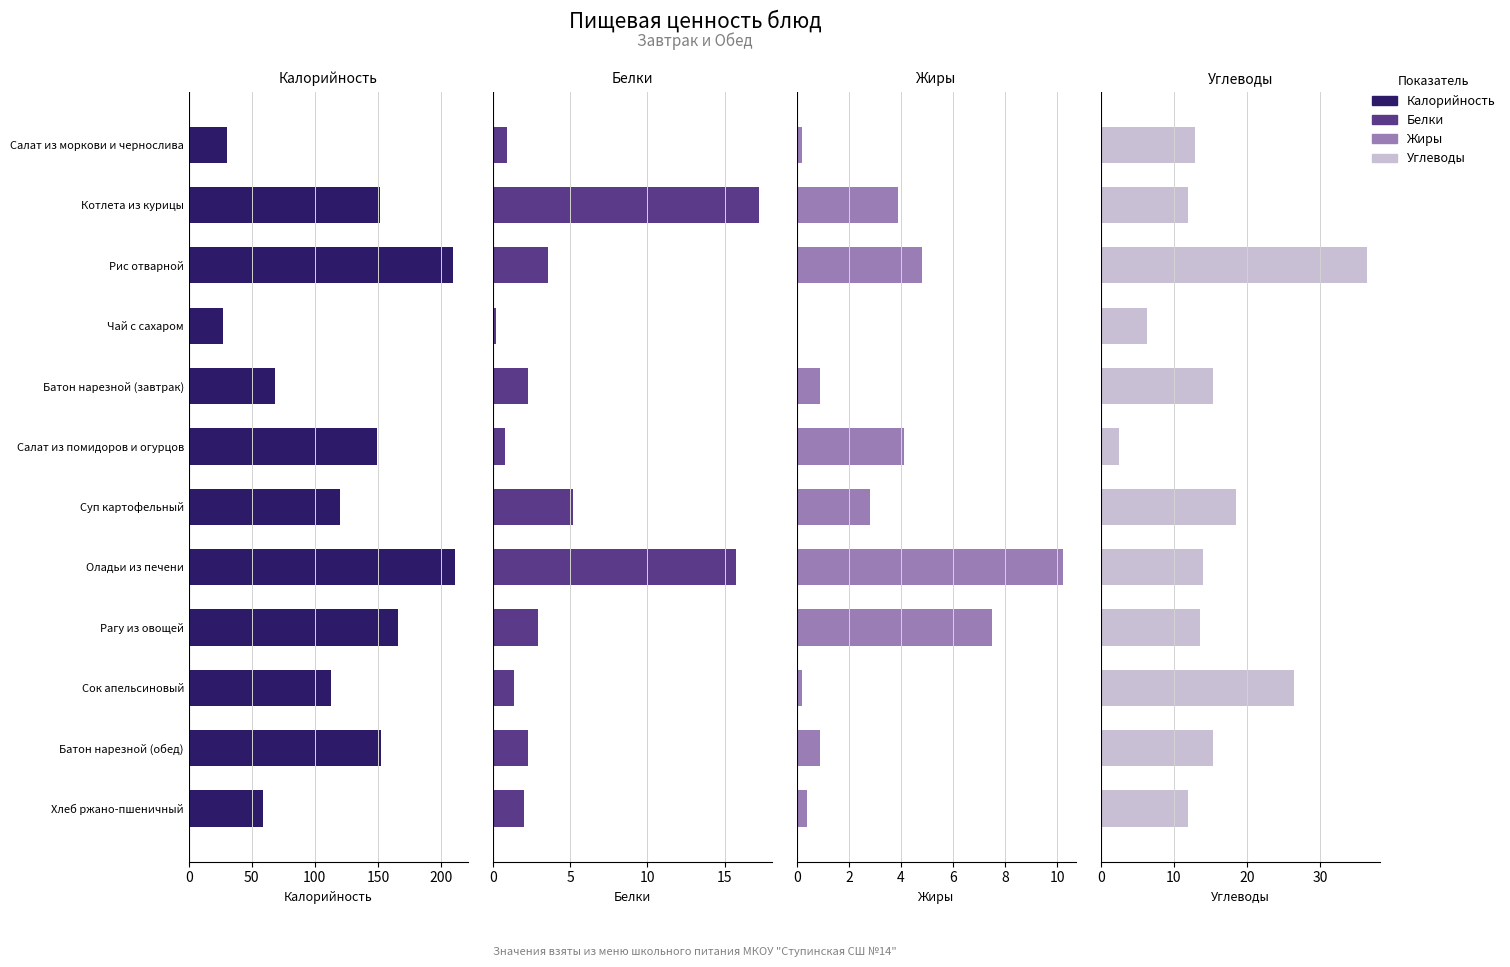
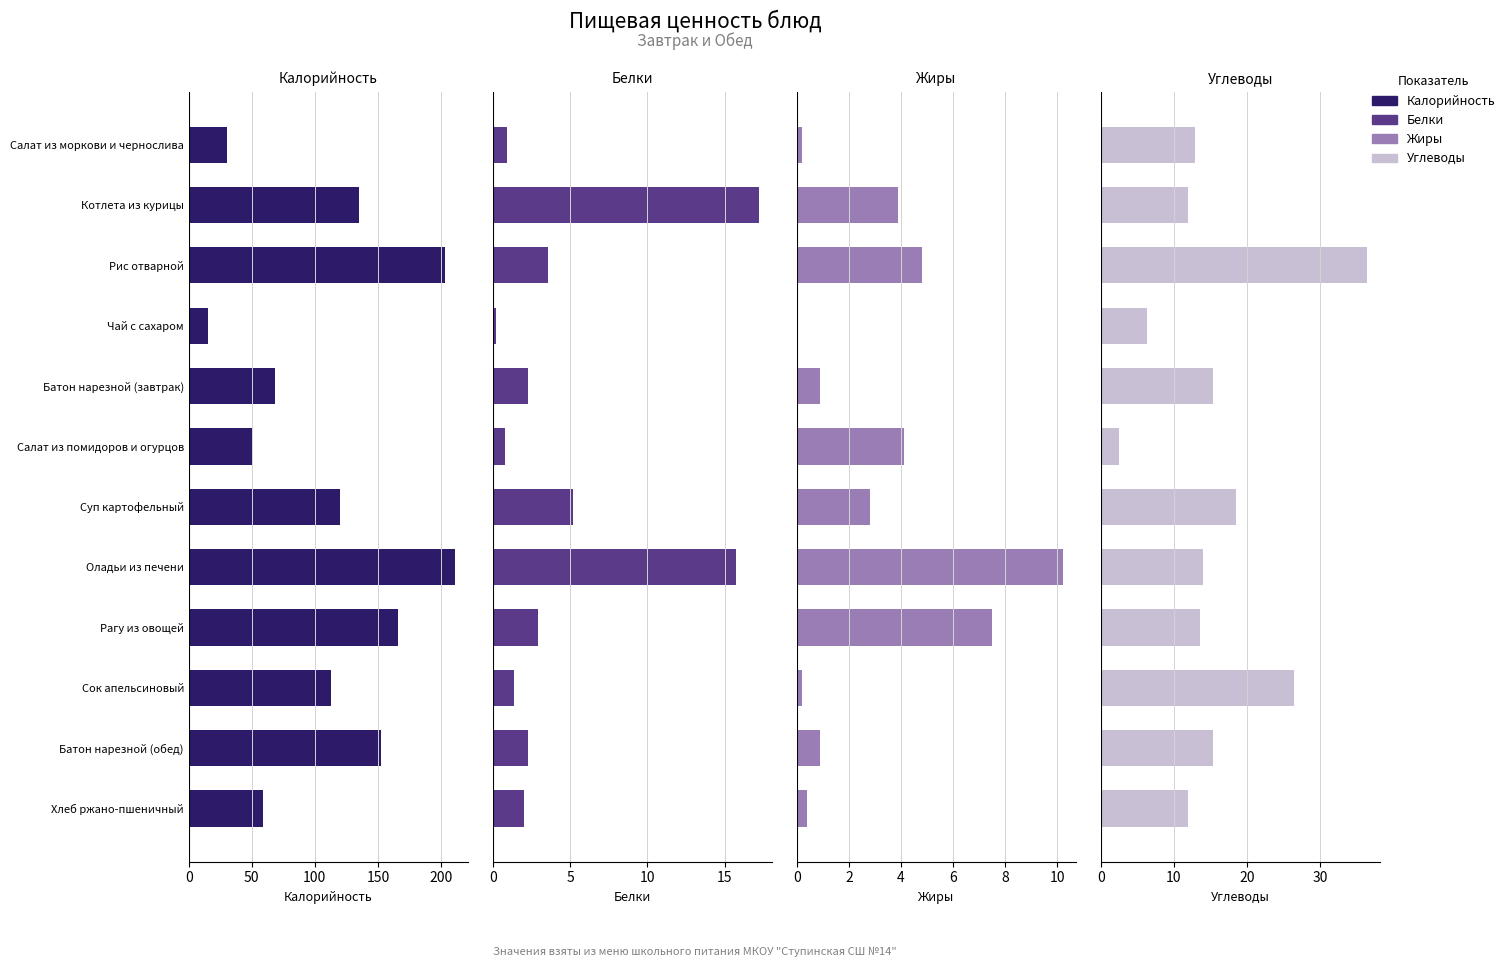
Калорийность, Котлета из курицы: 152 -> 135
Калорийность, Рис отварной: 210 -> 204
Калорийность, Чай с сахаром: 27 -> 15
Калорийность, Салат из помидоров и огурцов: 149 -> 50
